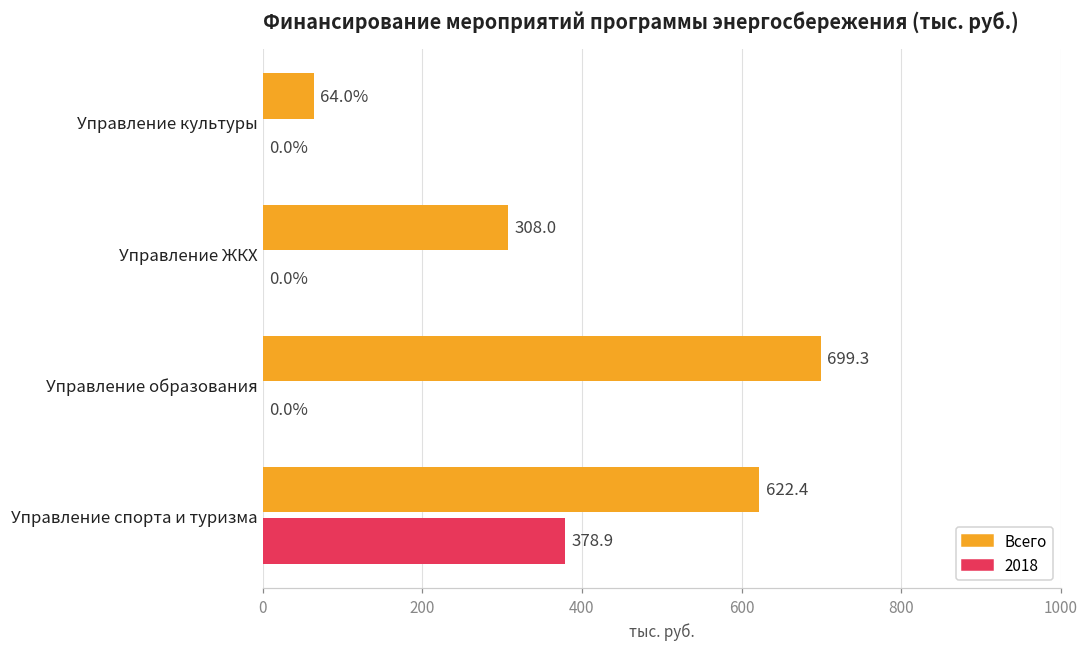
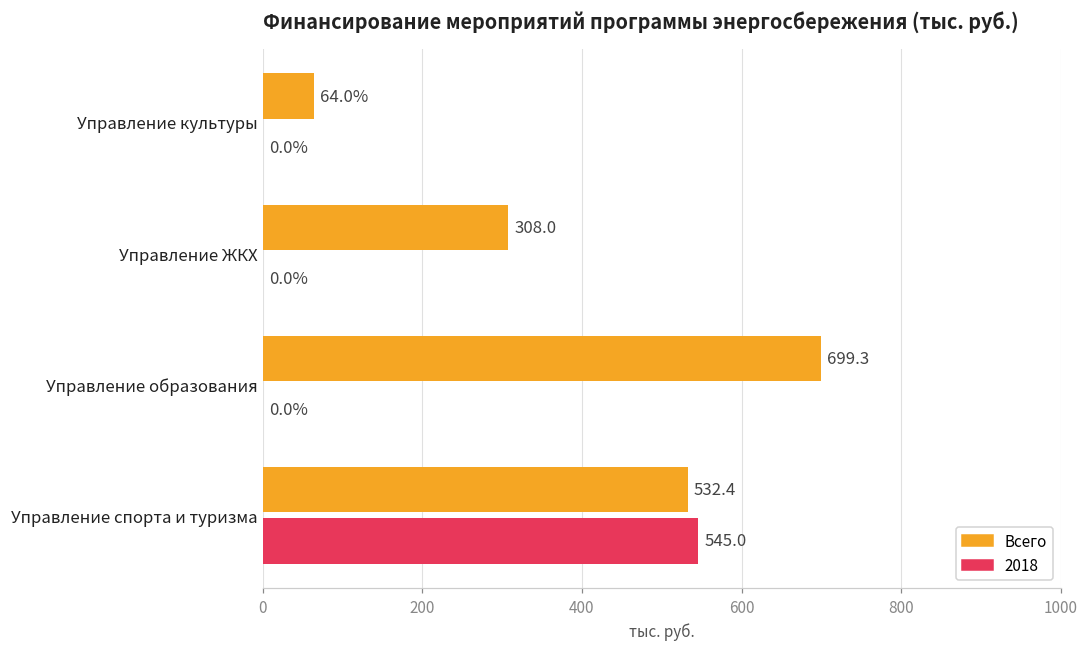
Всего, Управление спорта и туризма: 622.4 -> 532.4
2018, Управление спорта и туризма: 378.9 -> 545.0
